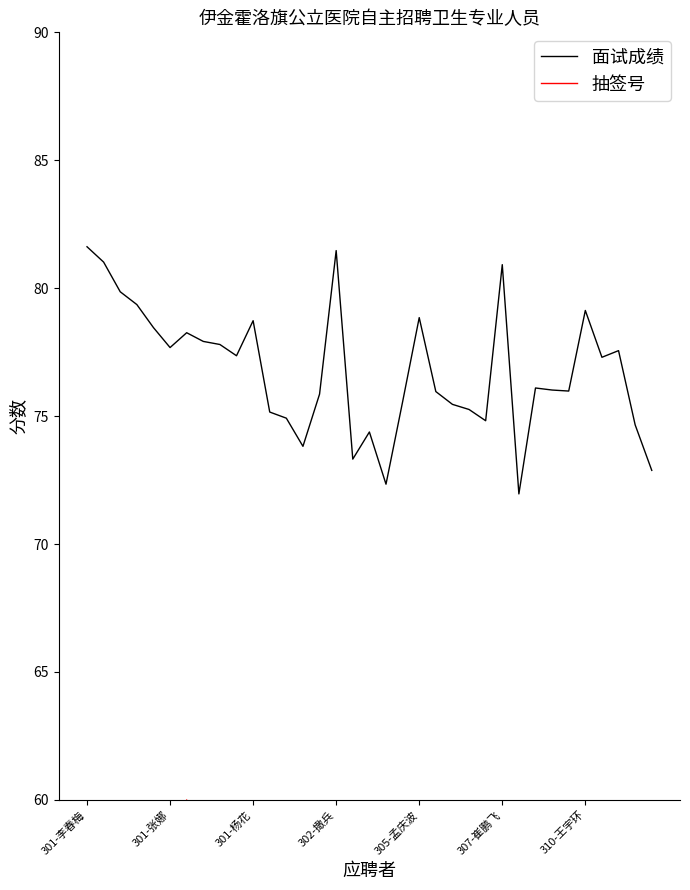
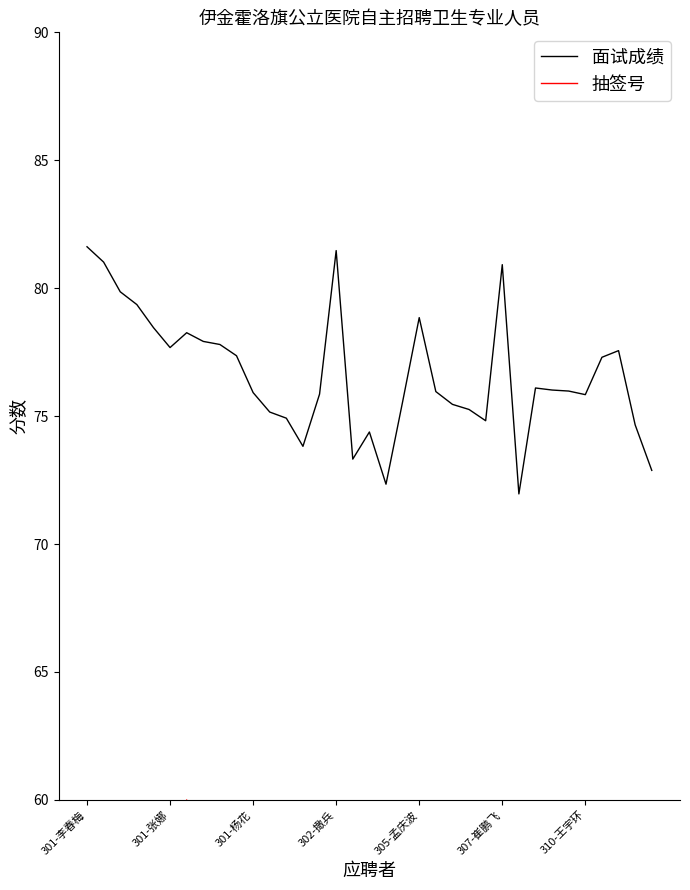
面试成绩, 301-杨花: 78.7 -> 75.9
面试成绩, 310-王宇环: 79.1 -> 75.8
